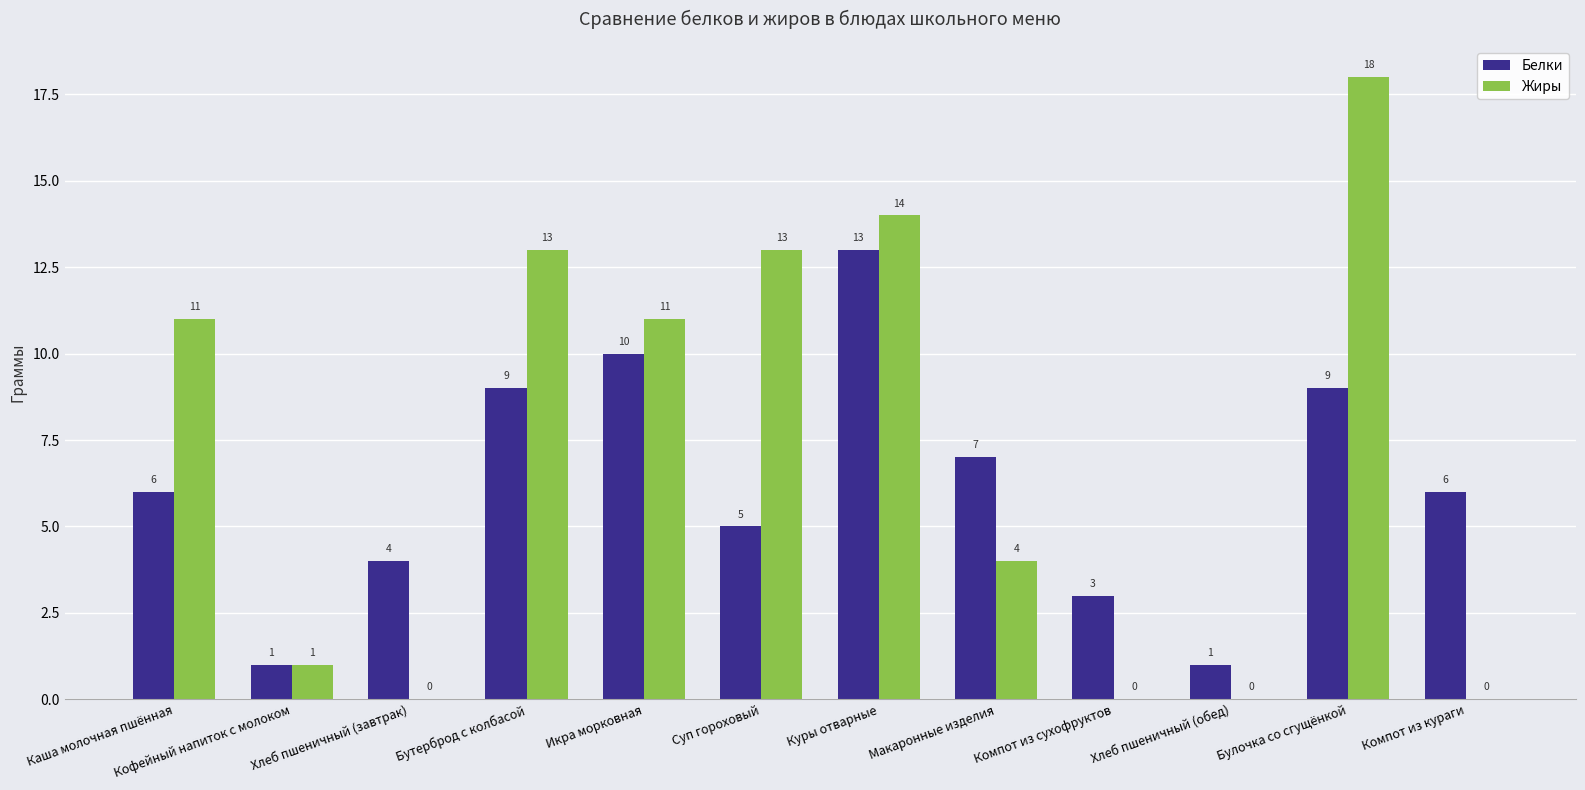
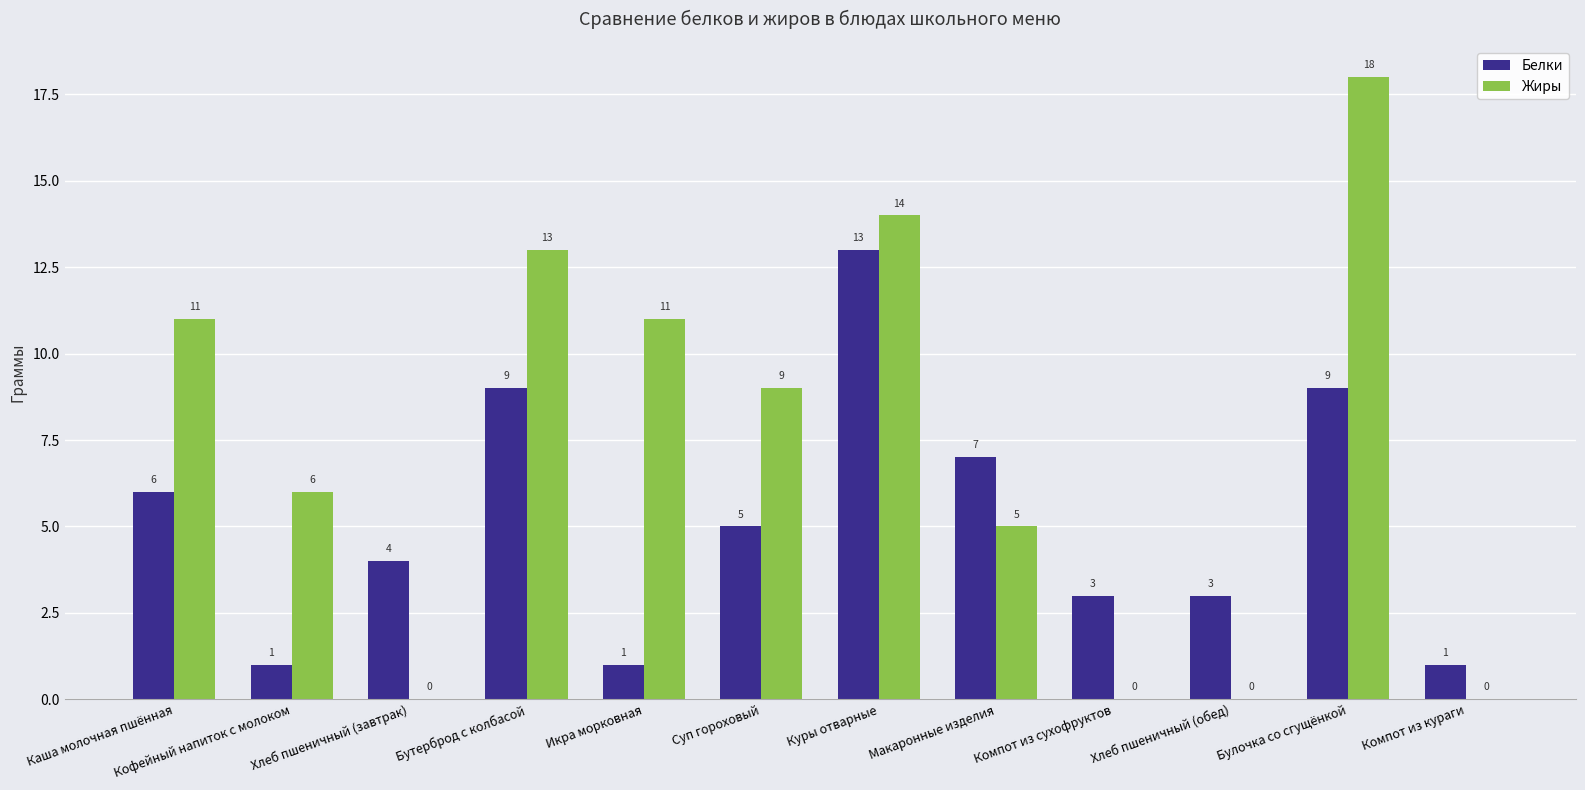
Жиры, Кофейный напиток с молоком: 1 -> 6
Белки, Икра морковная: 10 -> 1
Жиры, Суп гороховый: 13 -> 9
Жиры, Макаронные изделия: 4 -> 5
Белки, Хлеб пшеничный (обед): 1 -> 3
Белки, Компот из кураги: 6 -> 1
